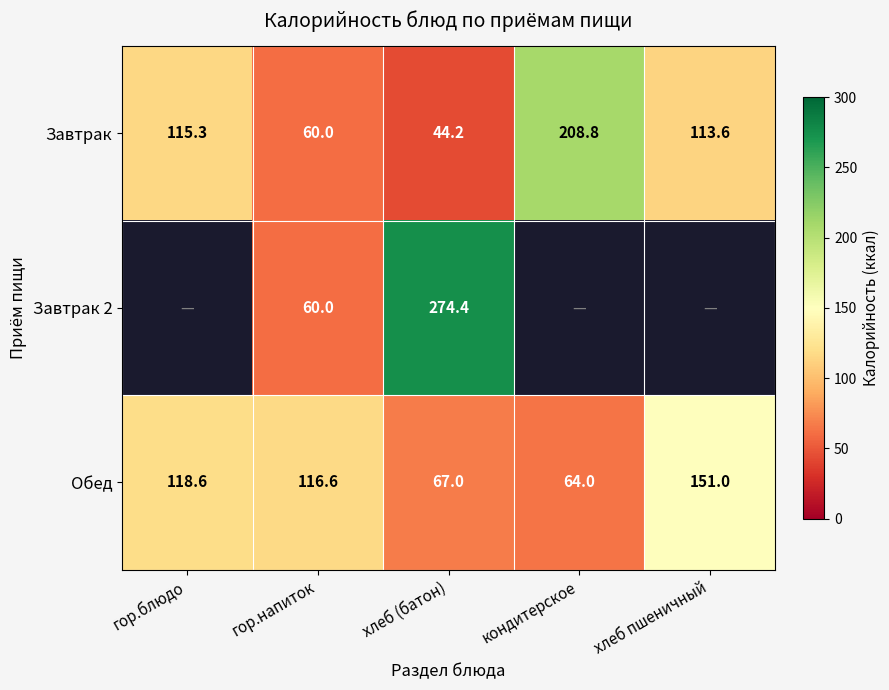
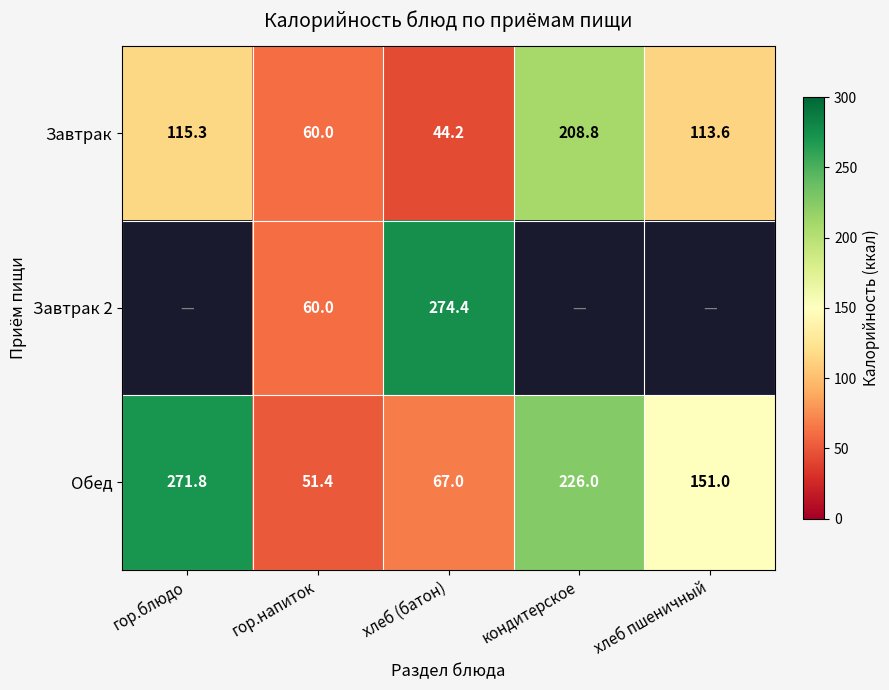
Обед, гор.блюдо: 118.6 -> 271.8
Обед, гор.напиток: 116.6 -> 51.4
Обед, кондитерское: 64.0 -> 226.0
